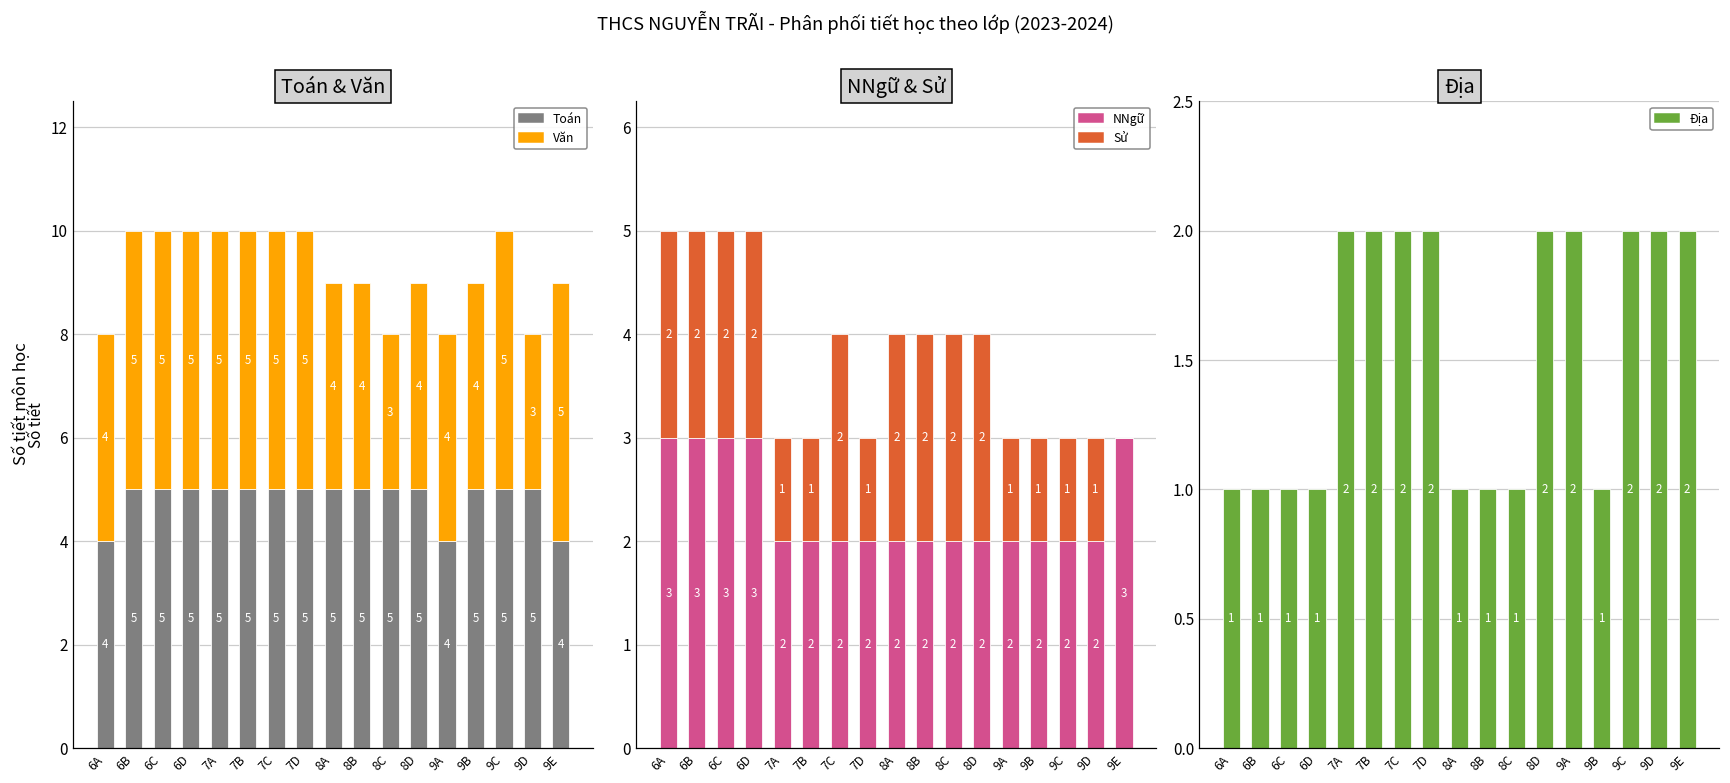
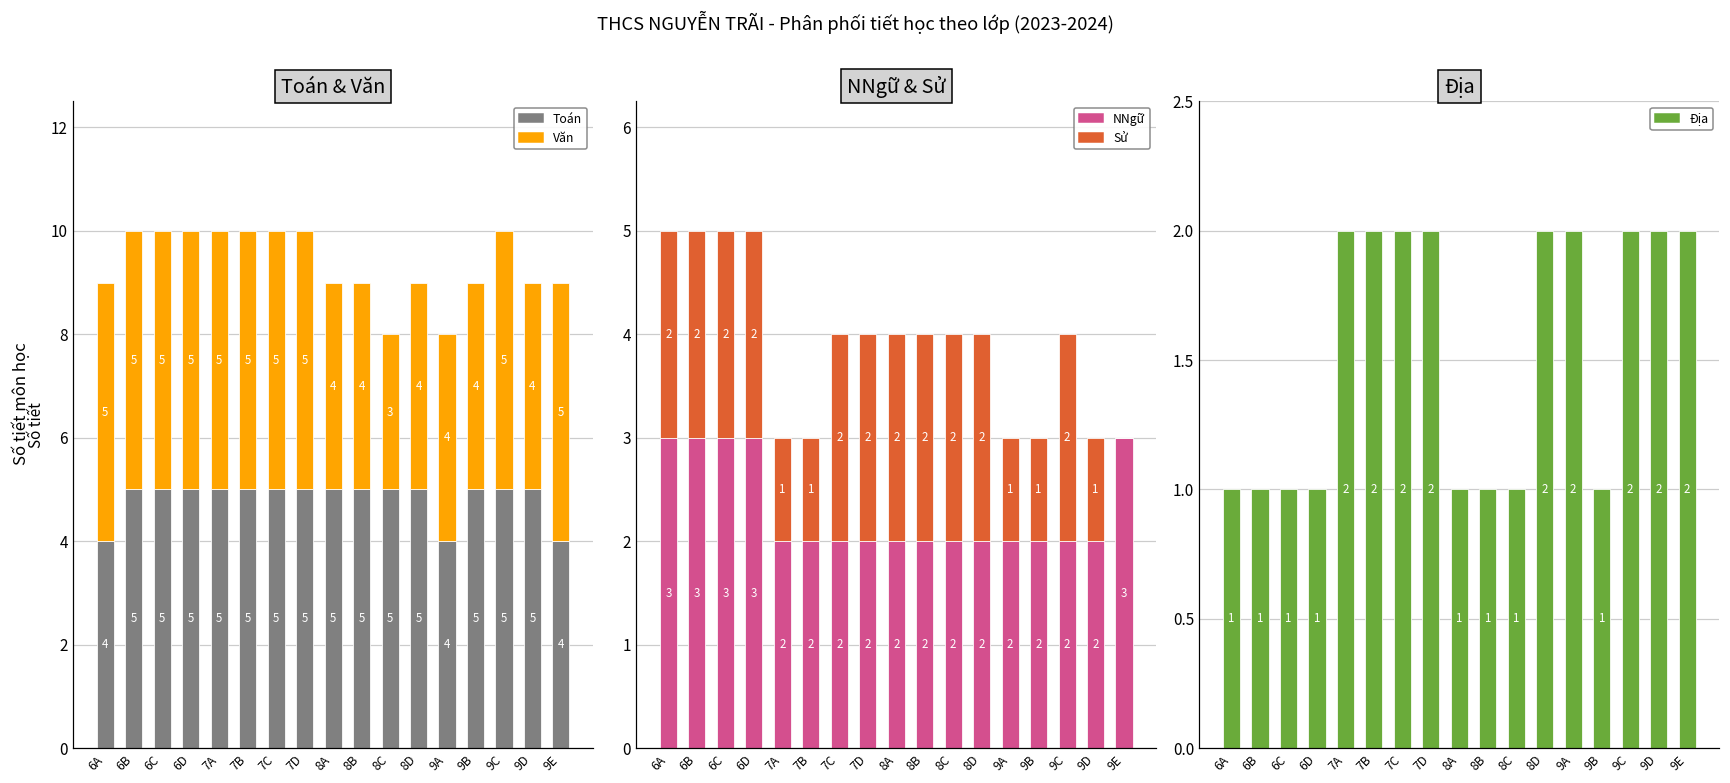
Toán & Văn, Văn, 6A: 4 -> 5
Toán & Văn, Văn, 9D: 3 -> 4
NNgữ & Sử, Sử, 7D: 1 -> 2
NNgữ & Sử, Sử, 9C: 1 -> 2
